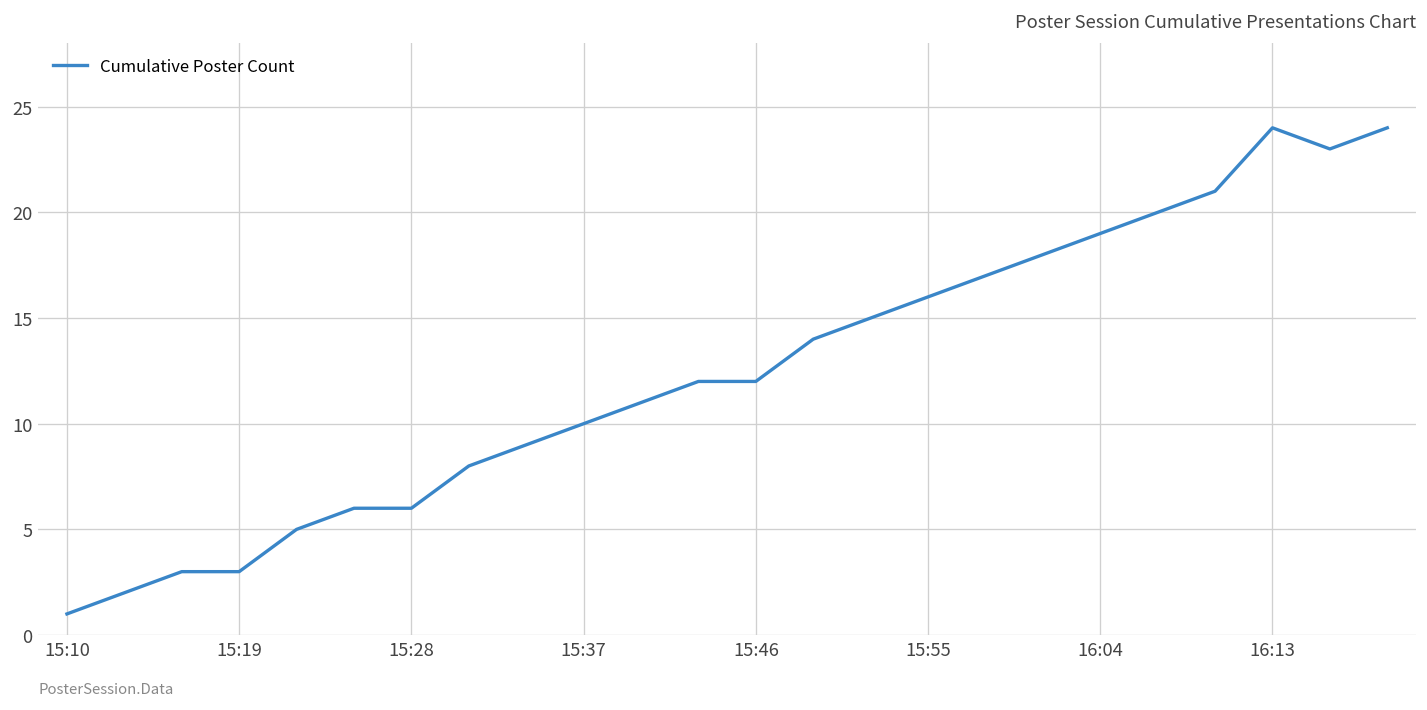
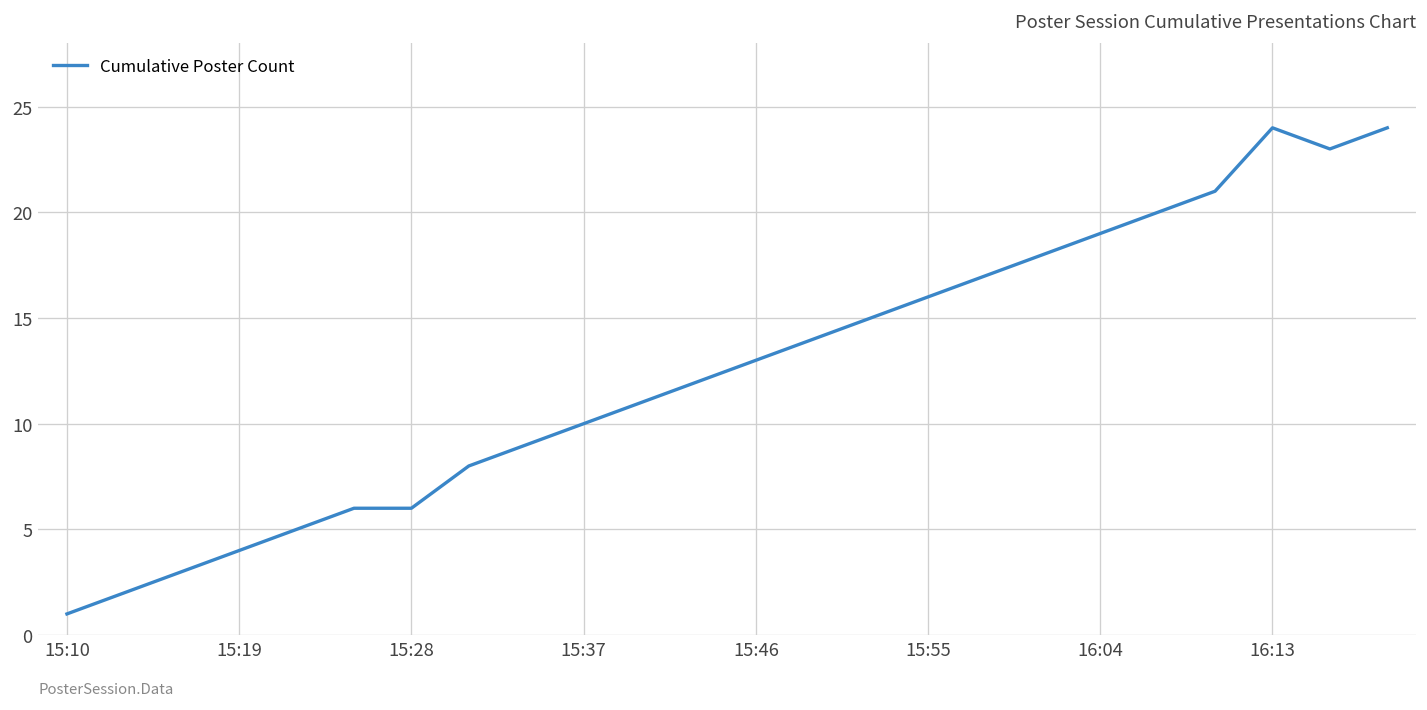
15:19: 3 -> 4
15:46: 12 -> 13
